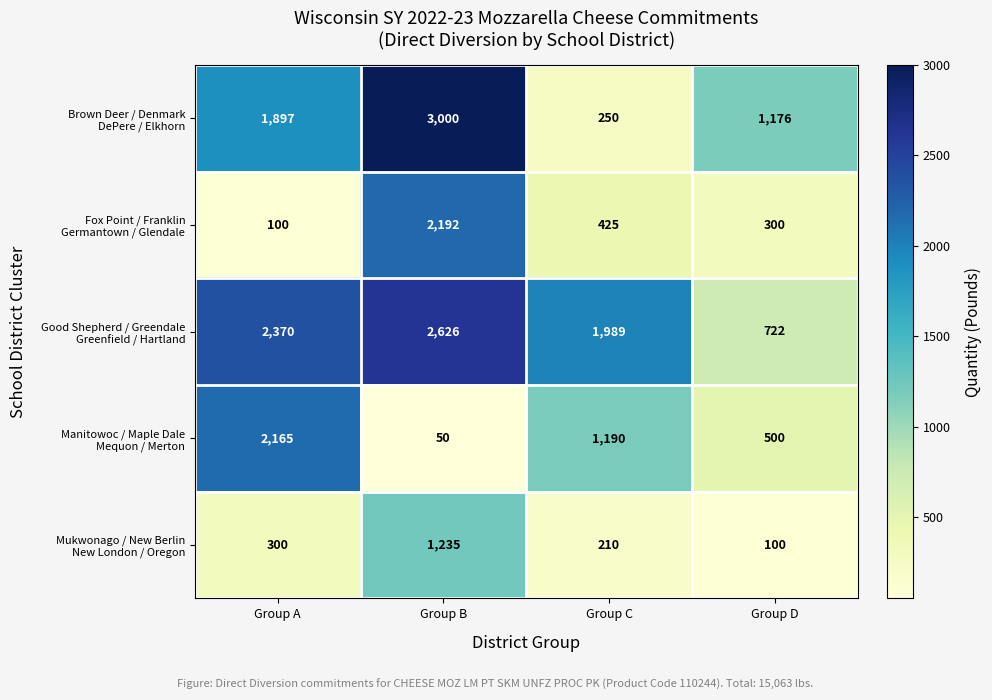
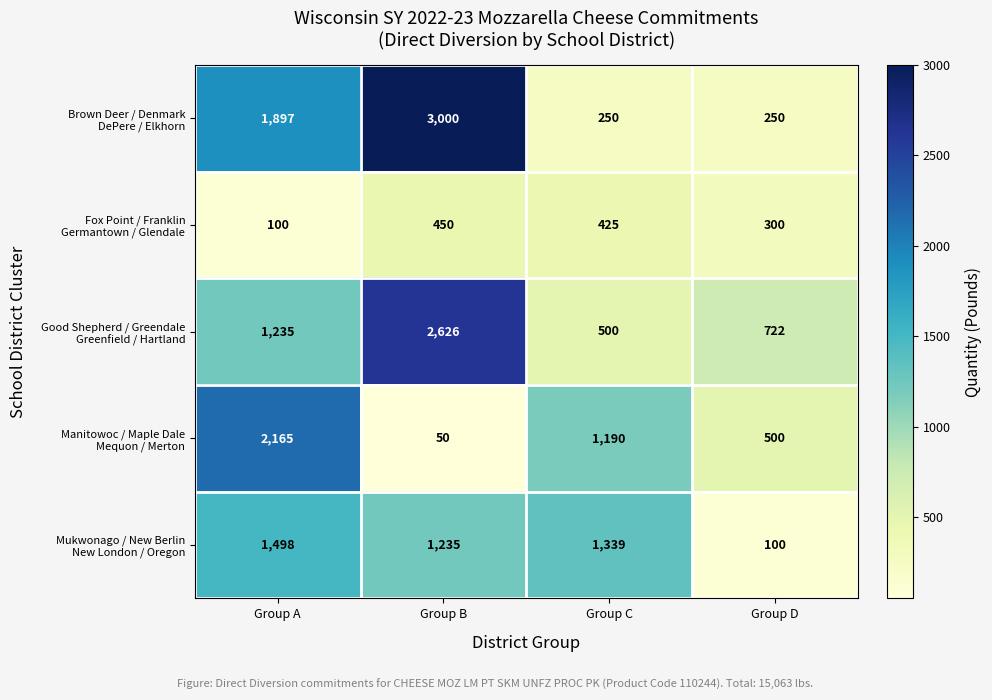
Brown Deer / Denmark DePere / Elkhorn, Group D: 1,176 -> 250
Fox Point / Franklin Germantown / Glendale, Group B: 2,192 -> 450
Good Shepherd / Greendale Greenfield / Hartland, Group A: 2,370 -> 1,235
Good Shepherd / Greendale Greenfield / Hartland, Group C: 1,989 -> 500
Mukwonago / New Berlin New London / Oregon, Group A: 300 -> 1,498
Mukwonago / New Berlin New London / Oregon, Group C: 210 -> 1,339
